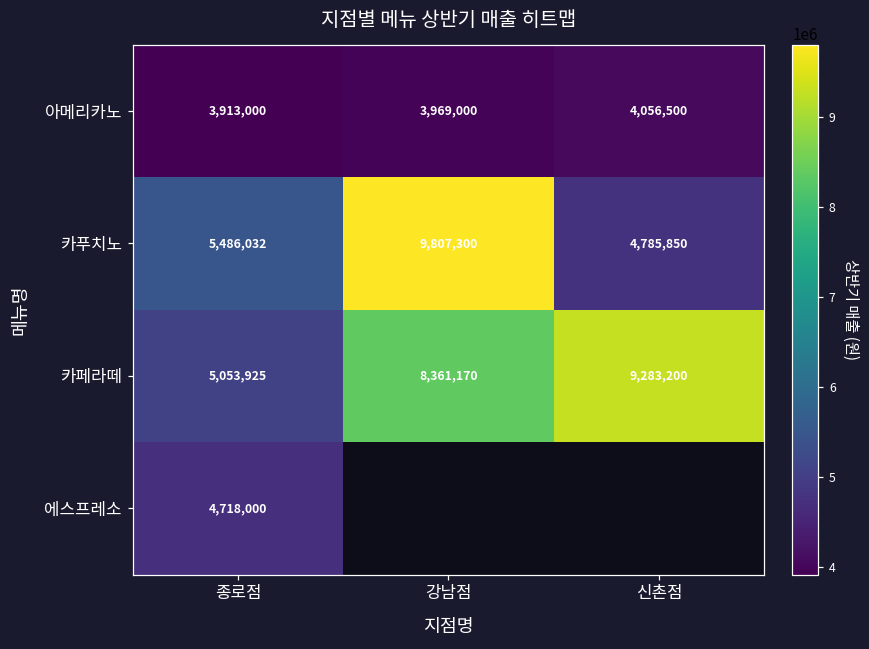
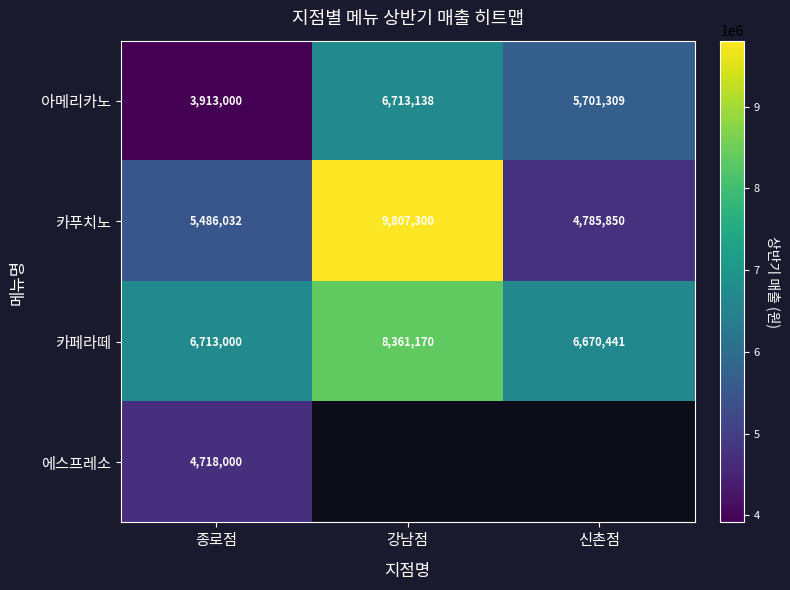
아메리카노, 강남점: 3,969,000 -> 6,713,138
아메리카노, 신촌점: 4,056,500 -> 5,701,309
카페라떼, 종로점: 5,053,925 -> 6,713,000
카페라떼, 신촌점: 9,283,200 -> 6,670,441
